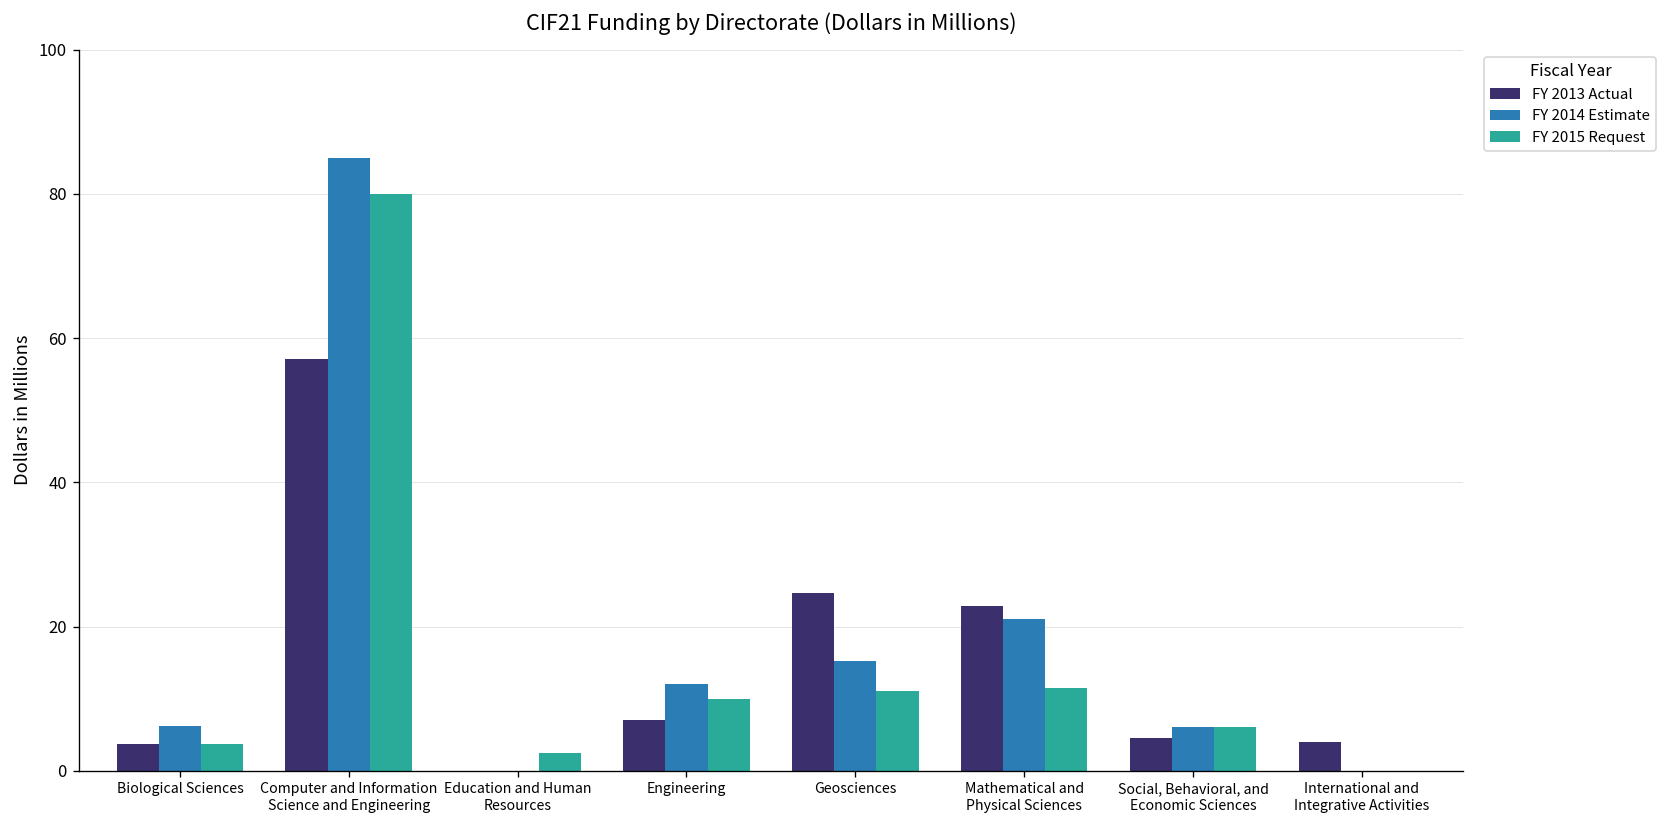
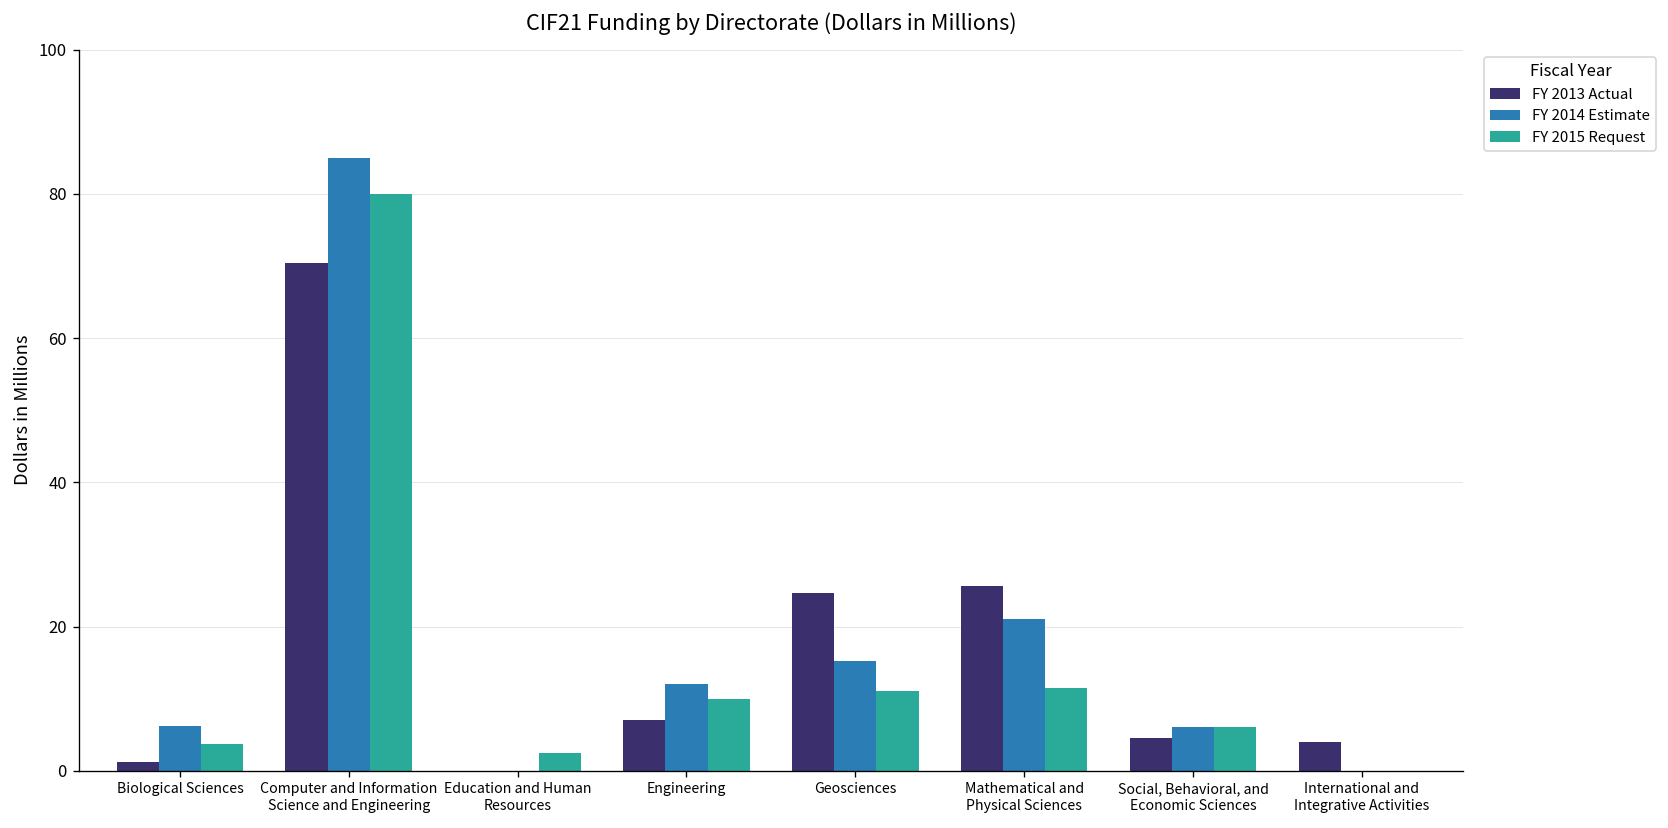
FY 2013 Actual, Biological Sciences: 4 -> 1
FY 2013 Actual, Computer and Information Science and Engineering: 57 -> 70
FY 2013 Actual, Mathematical and Physical Sciences: 23 -> 26
